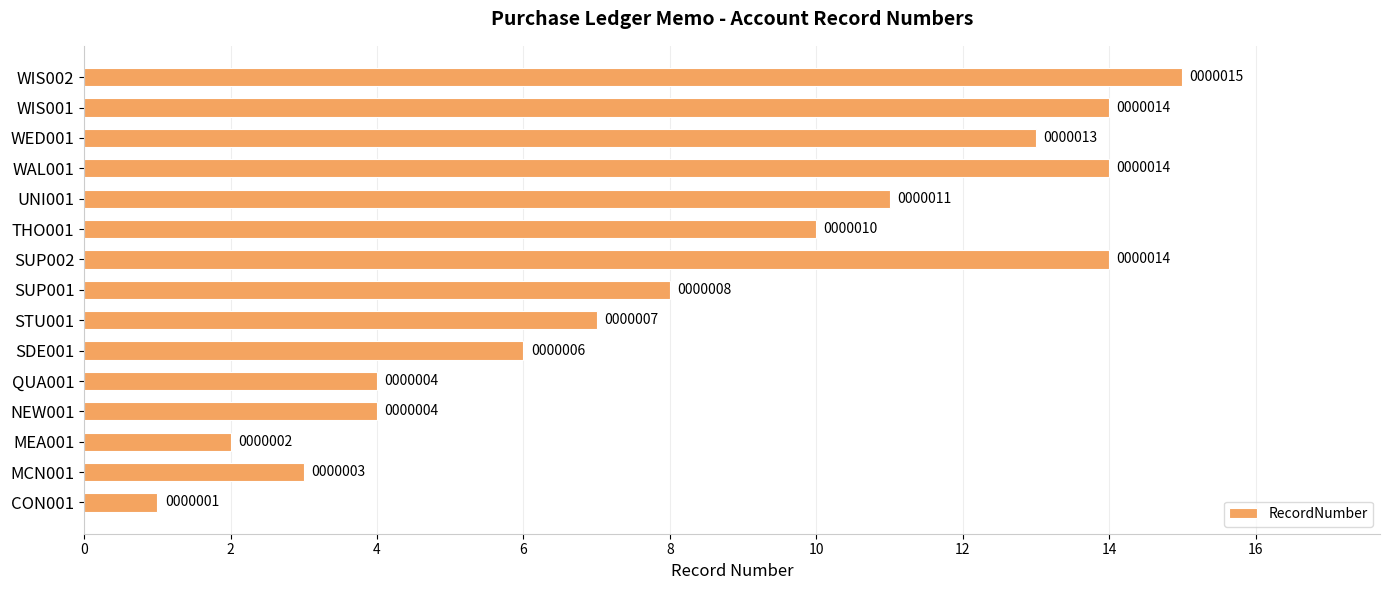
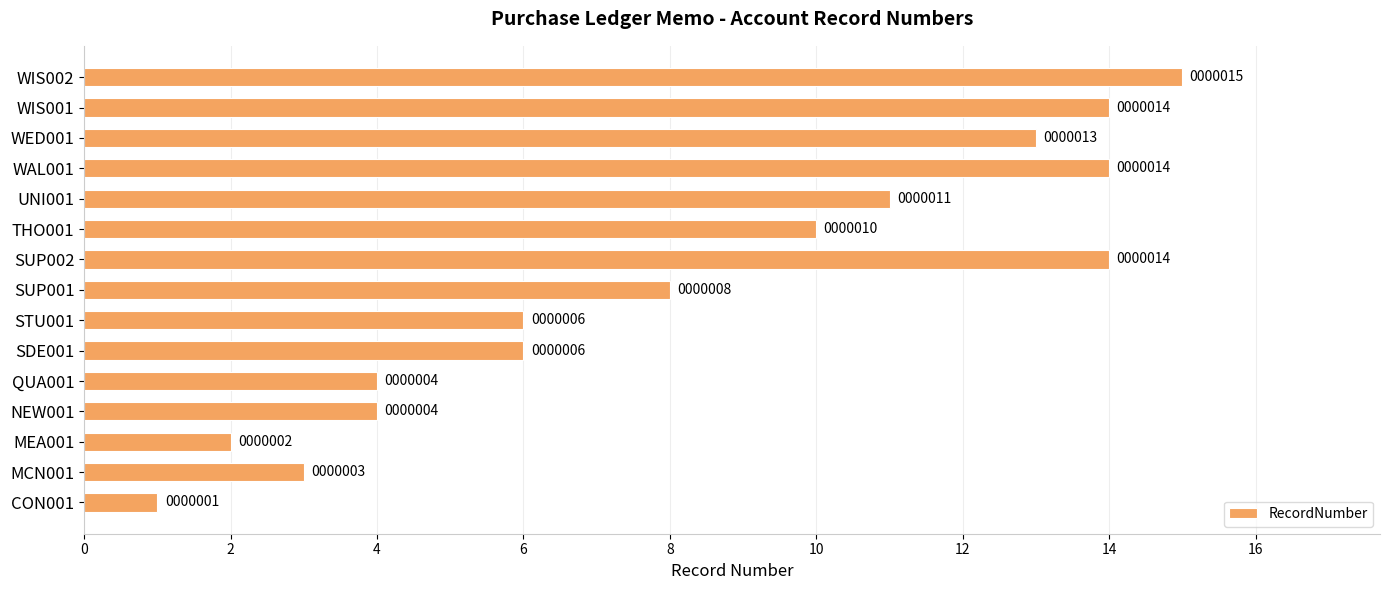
STU001: 0000007 -> 0000006
